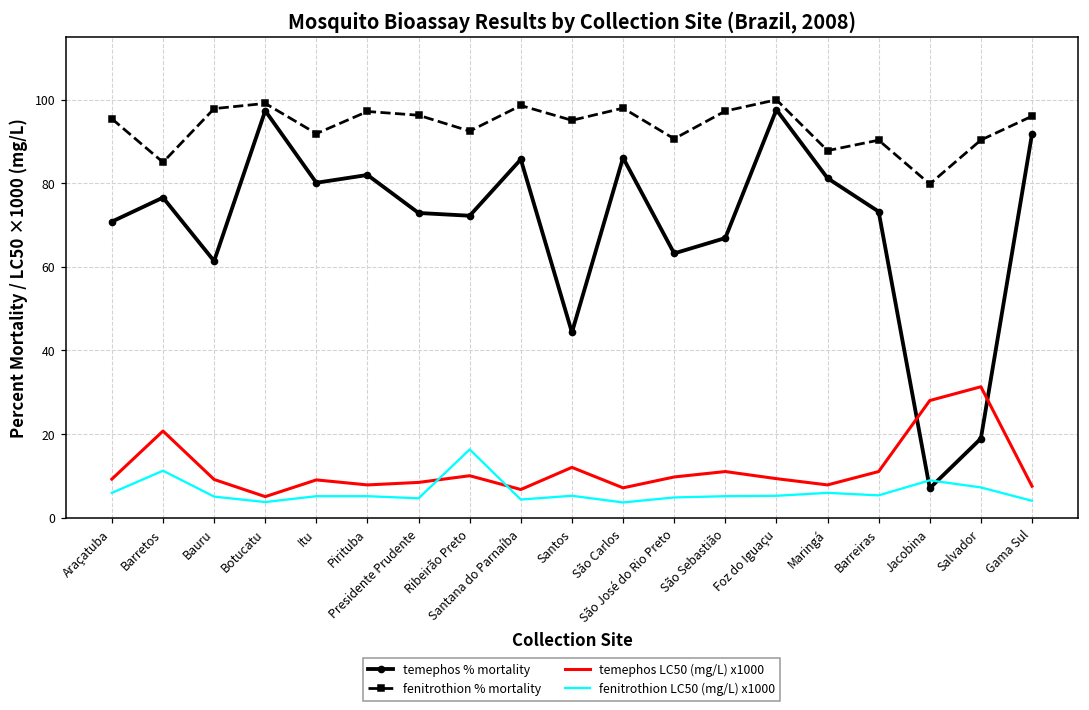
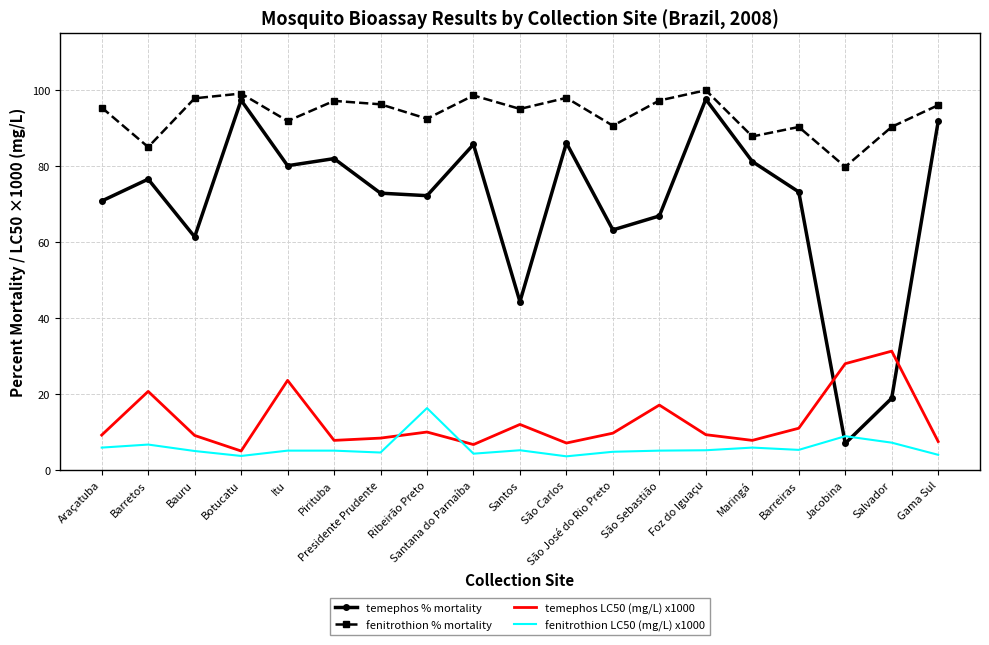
fenitrothion LC50 (mg/L) x1000, Barretos: 11 -> 7
temephos LC50 (mg/L) x1000, Itu: 9 -> 24
temephos LC50 (mg/L) x1000, São Sebastião: 11 -> 17
